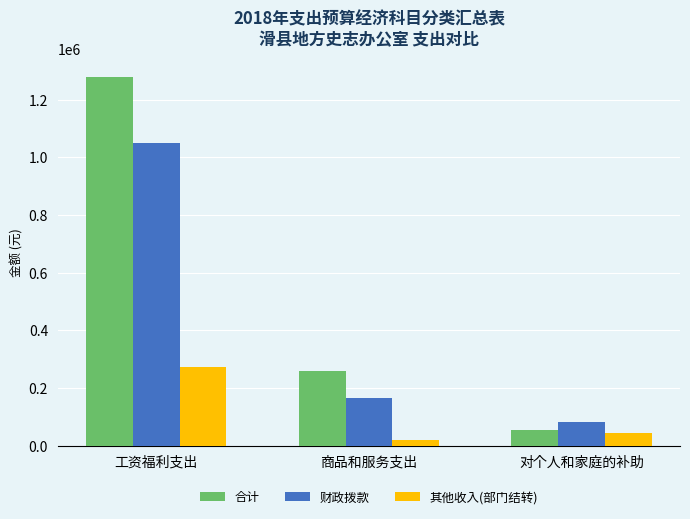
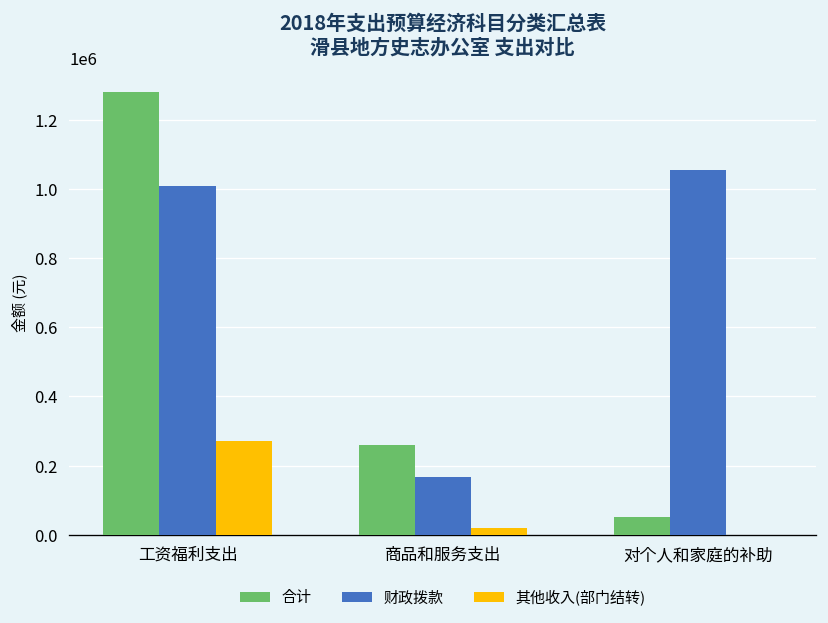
财政拨款, 工资福利支出: 1050000 -> 1010000
财政拨款, 对个人和家庭的补助: 80000 -> 1060000
其他收入(部门结转), 对个人和家庭的补助: 40000 -> 0
